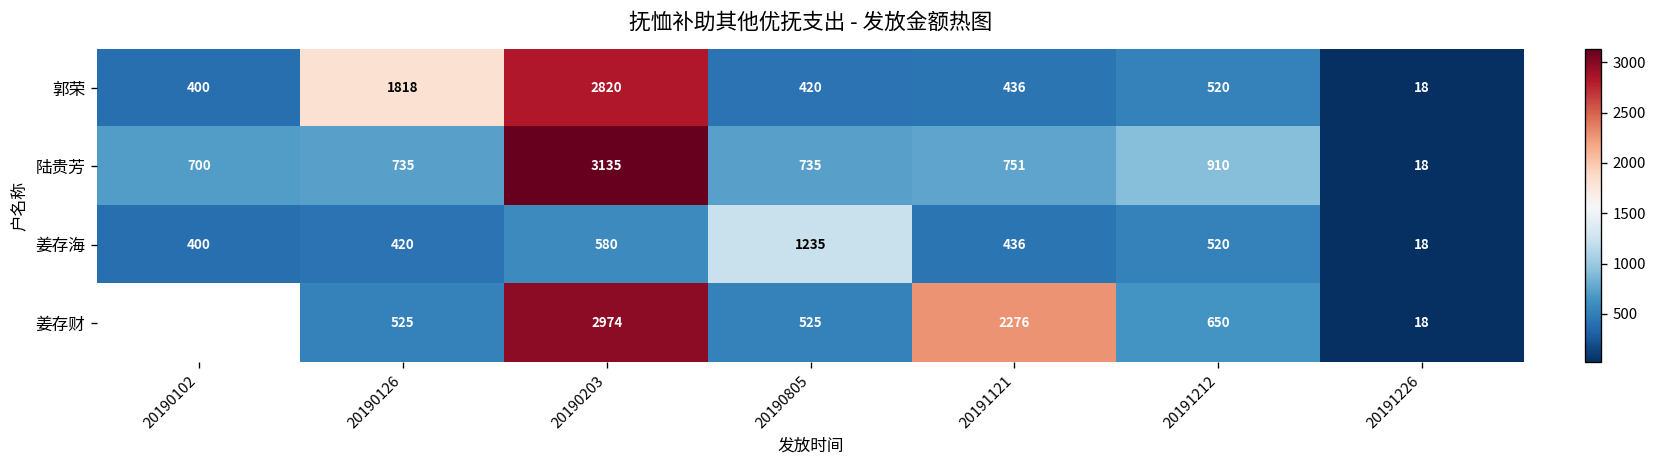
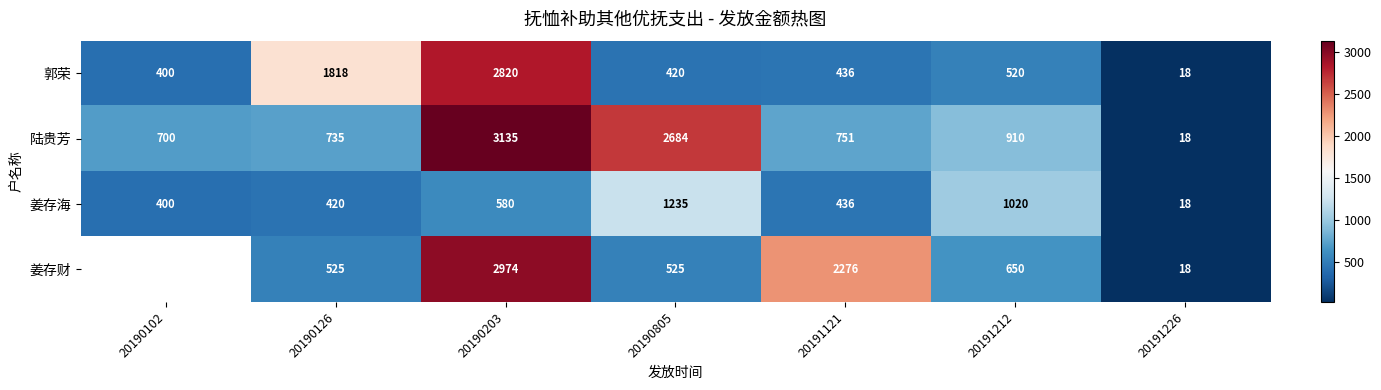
陆贵芳, 20190805: 735 -> 2684
姜存海, 20191212: 520 -> 1020
